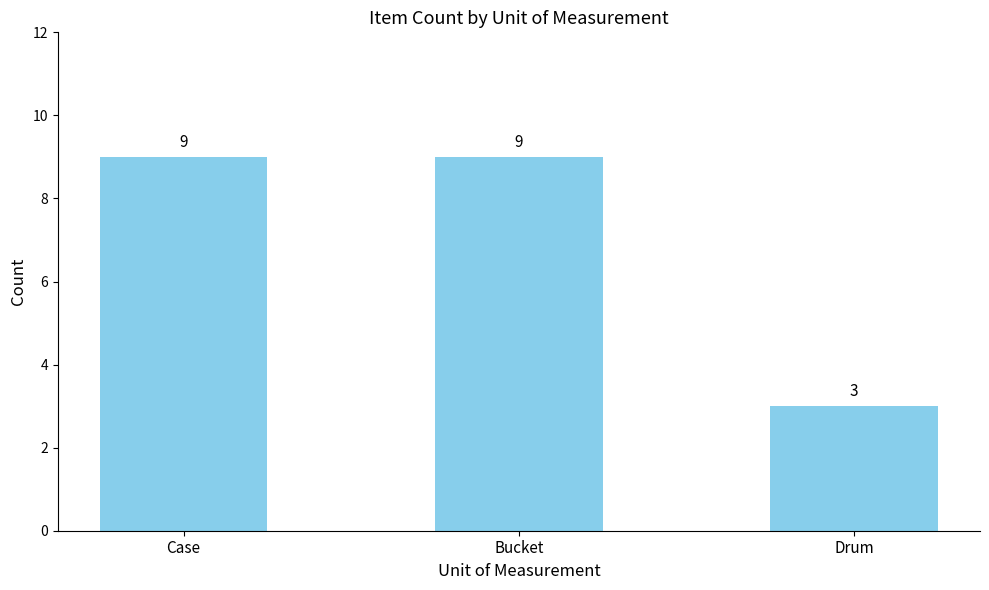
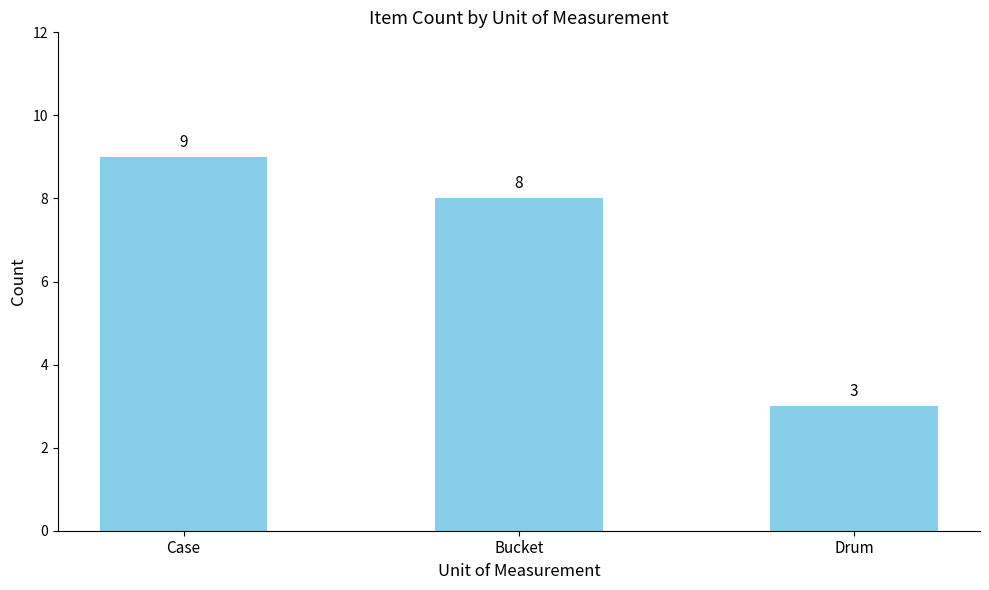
Bucket: 9 -> 8
